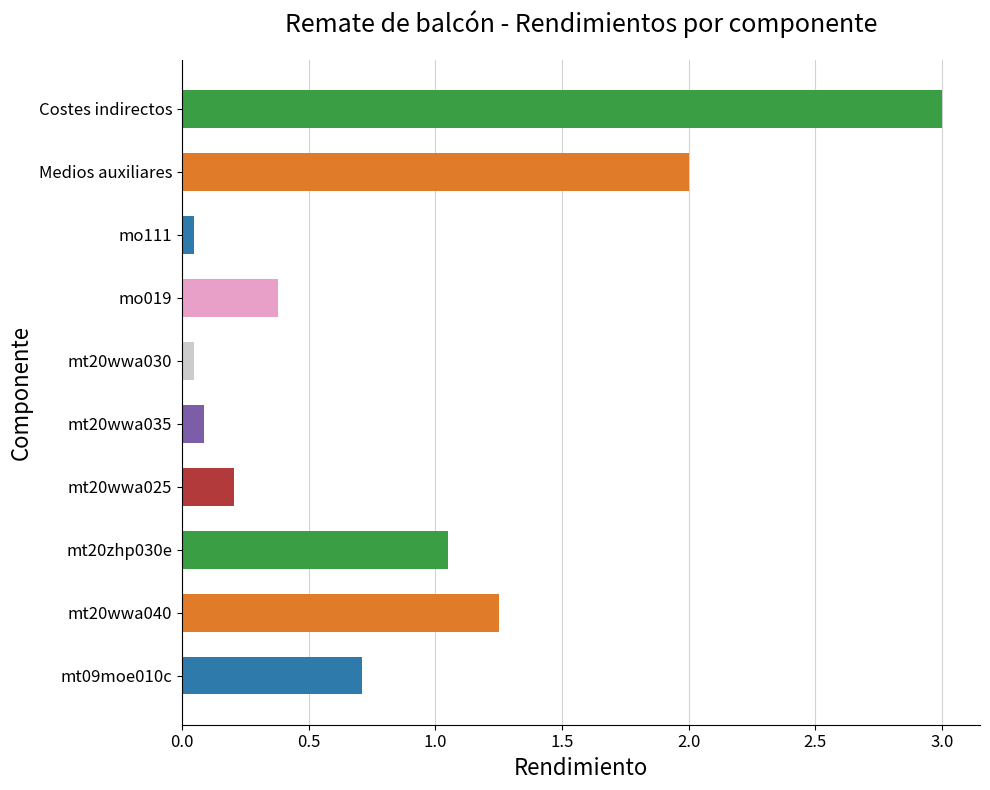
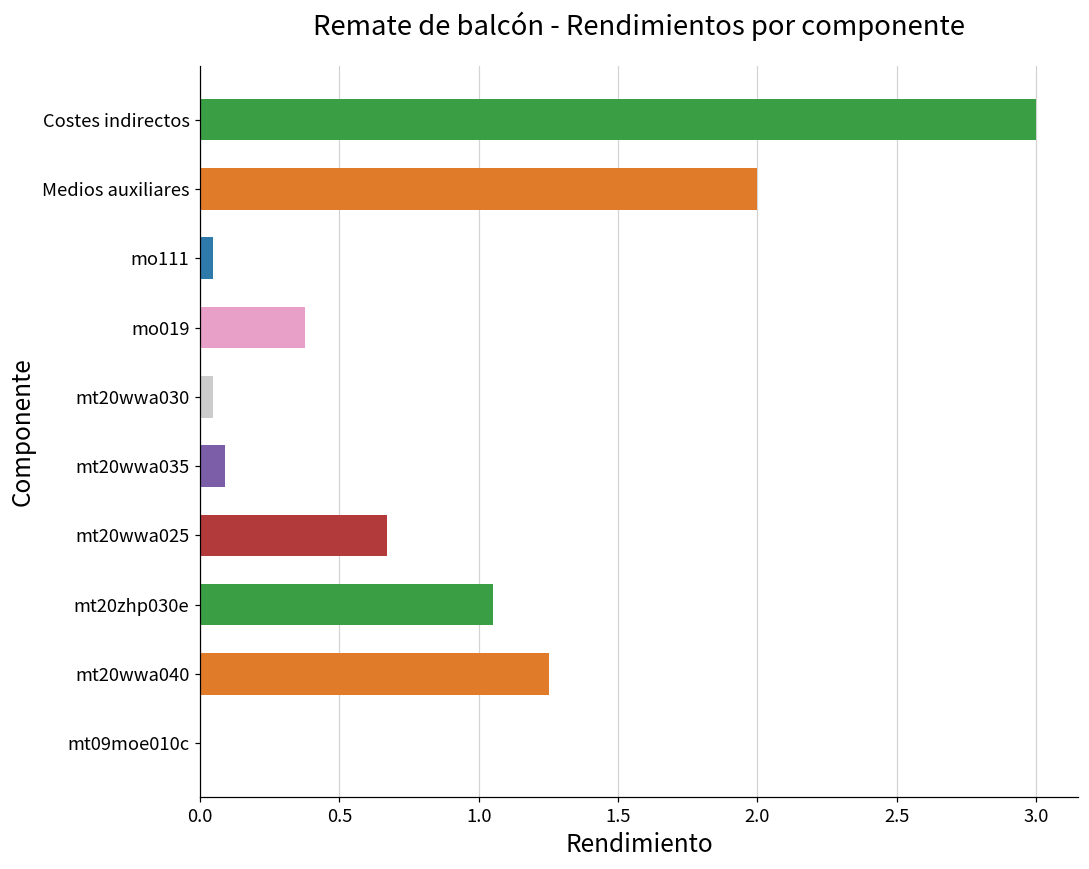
mt20wwa025: 0.21 -> 0.67
mt09moe010c: 0.71 -> 0.00
